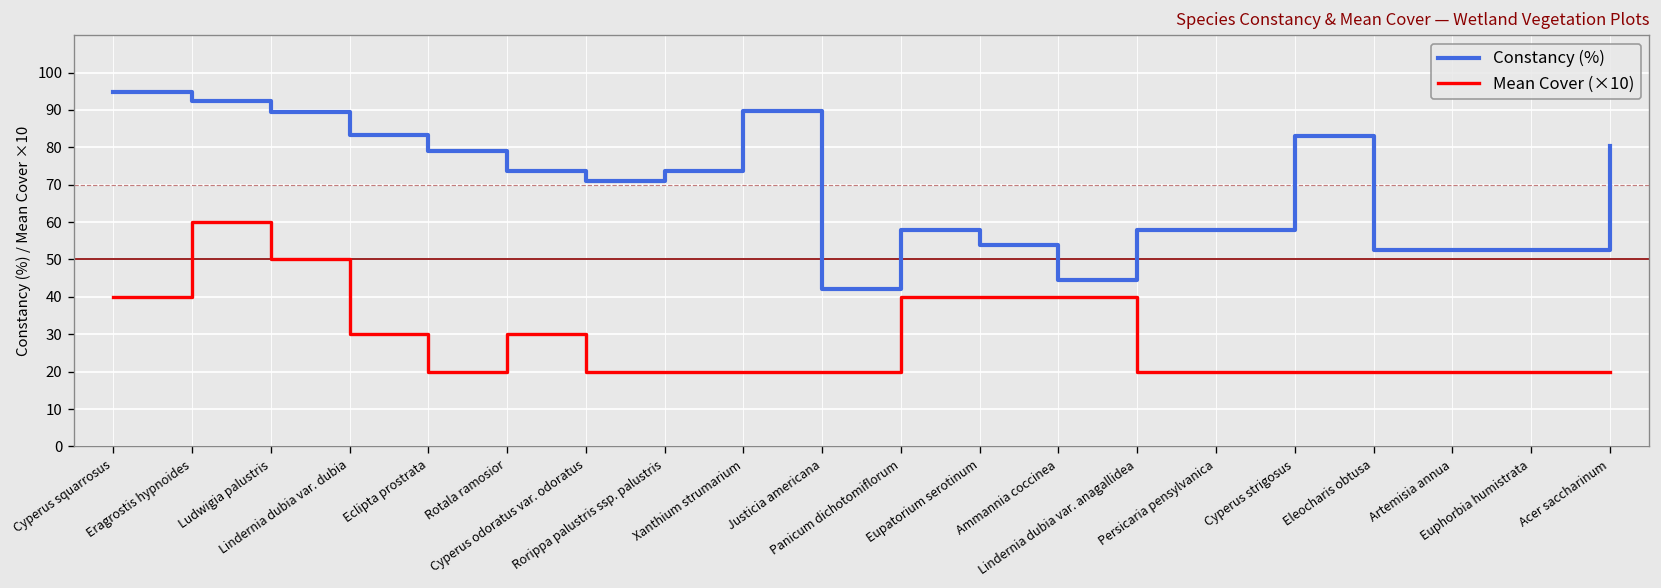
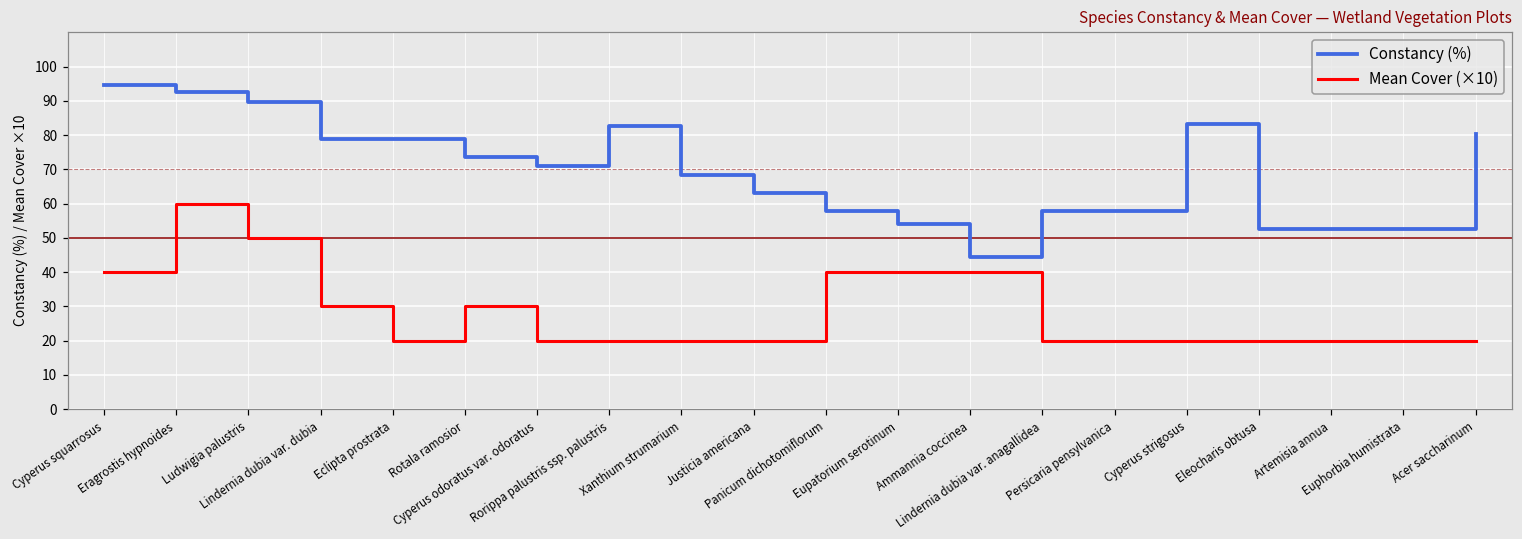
Constancy (%), Lindernia dubia var. dubia: 83 -> 79
Constancy (%), Rorippa palustris ssp. palustris: 74 -> 83
Constancy (%), Xanthium strumarium: 90 -> 68
Constancy (%), Justicia americana: 42 -> 63
